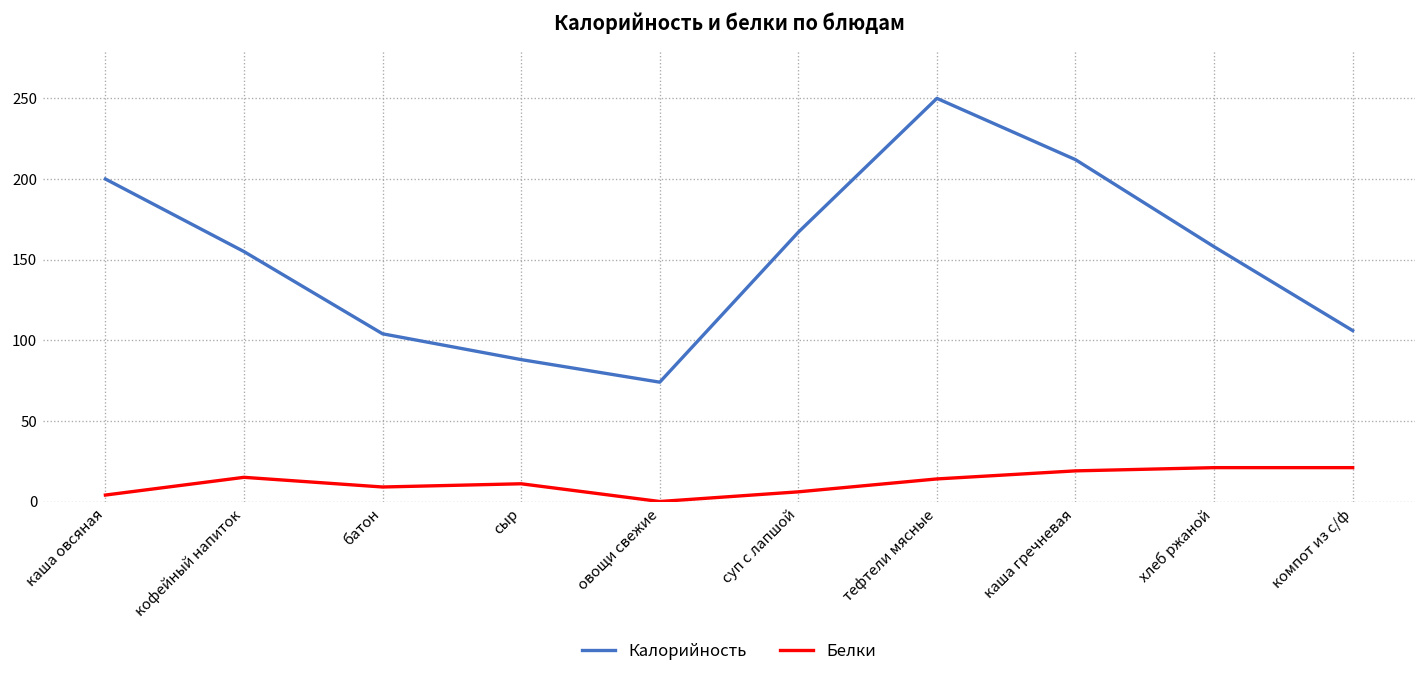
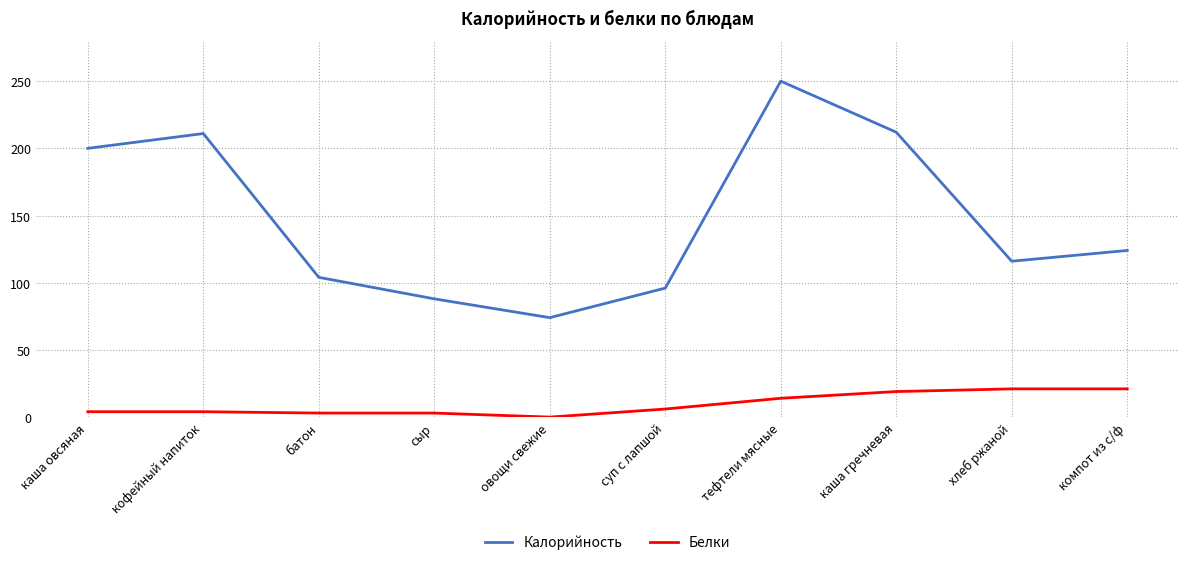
Калорийность, кофейный напиток: 155 -> 211
Белки, кофейный напиток: 15 -> 4
Белки, батон: 9 -> 3
Белки, сыр: 11 -> 3
Калорийность, суп с лапшой: 167 -> 96
Калорийность, хлеб ржаной: 158 -> 116
Калорийность, компот из с/ф: 106 -> 124
